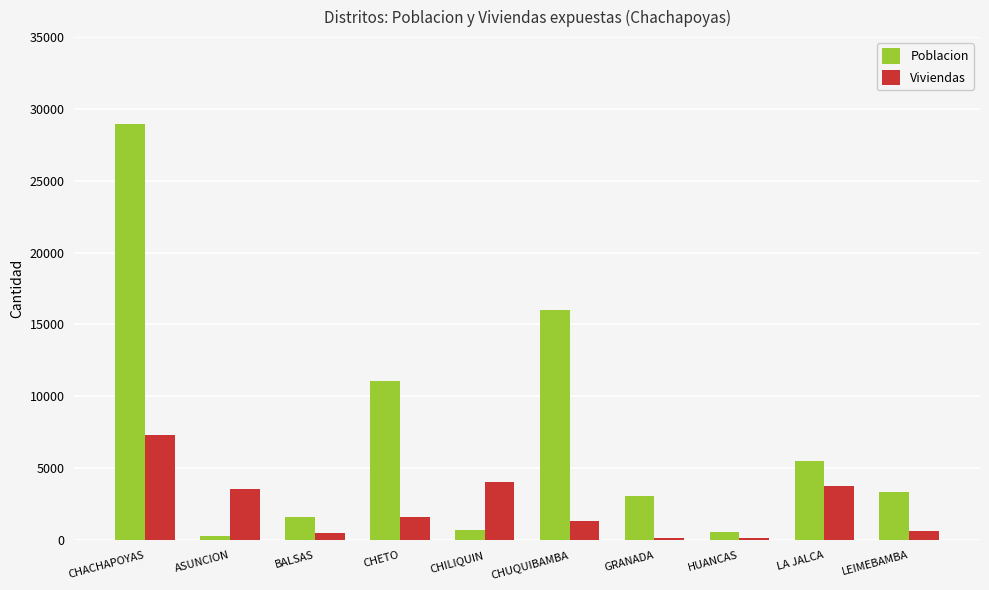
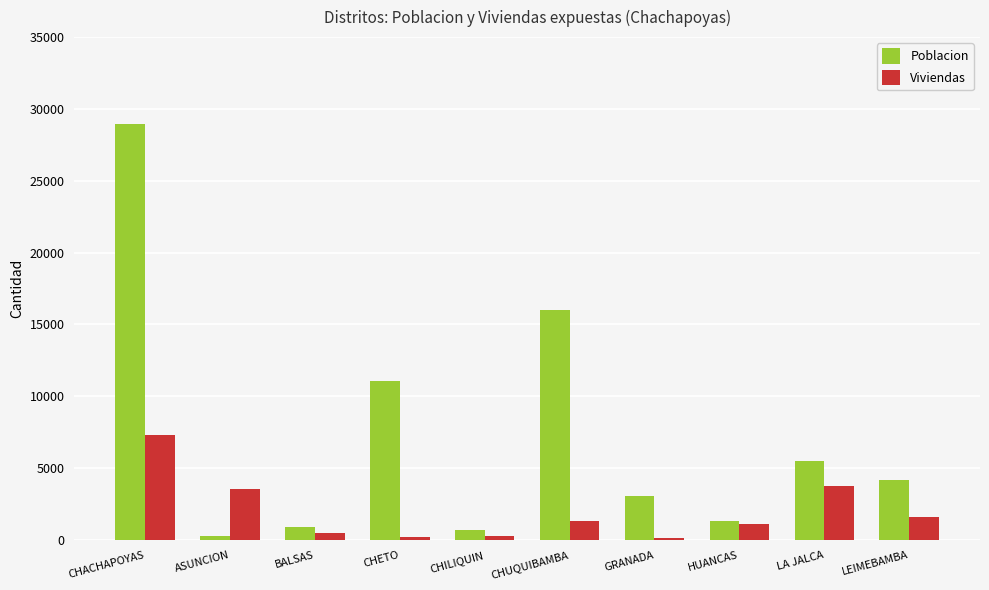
Poblacion, BALSAS: 1600 -> 900
Viviendas, CHETO: 1600 -> 200
Viviendas, CHILIQUIN: 4000 -> 300
Poblacion, HUANCAS: 600 -> 1300
Viviendas, HUANCAS: 100 -> 1100
Poblacion, LEIMEBAMBA: 3400 -> 4200
Viviendas, LEIMEBAMBA: 600 -> 1600
